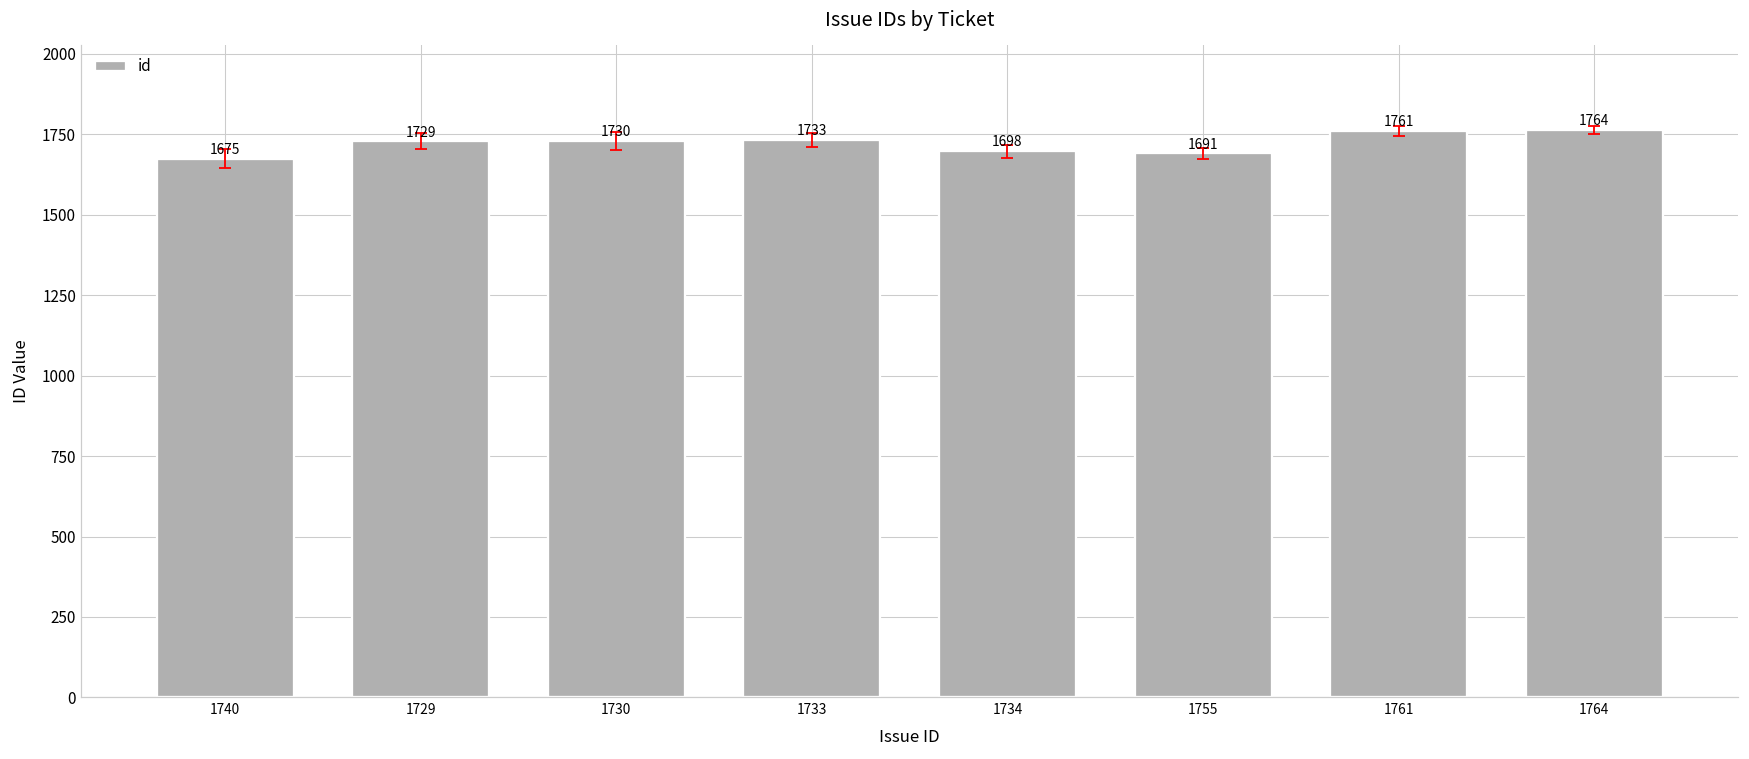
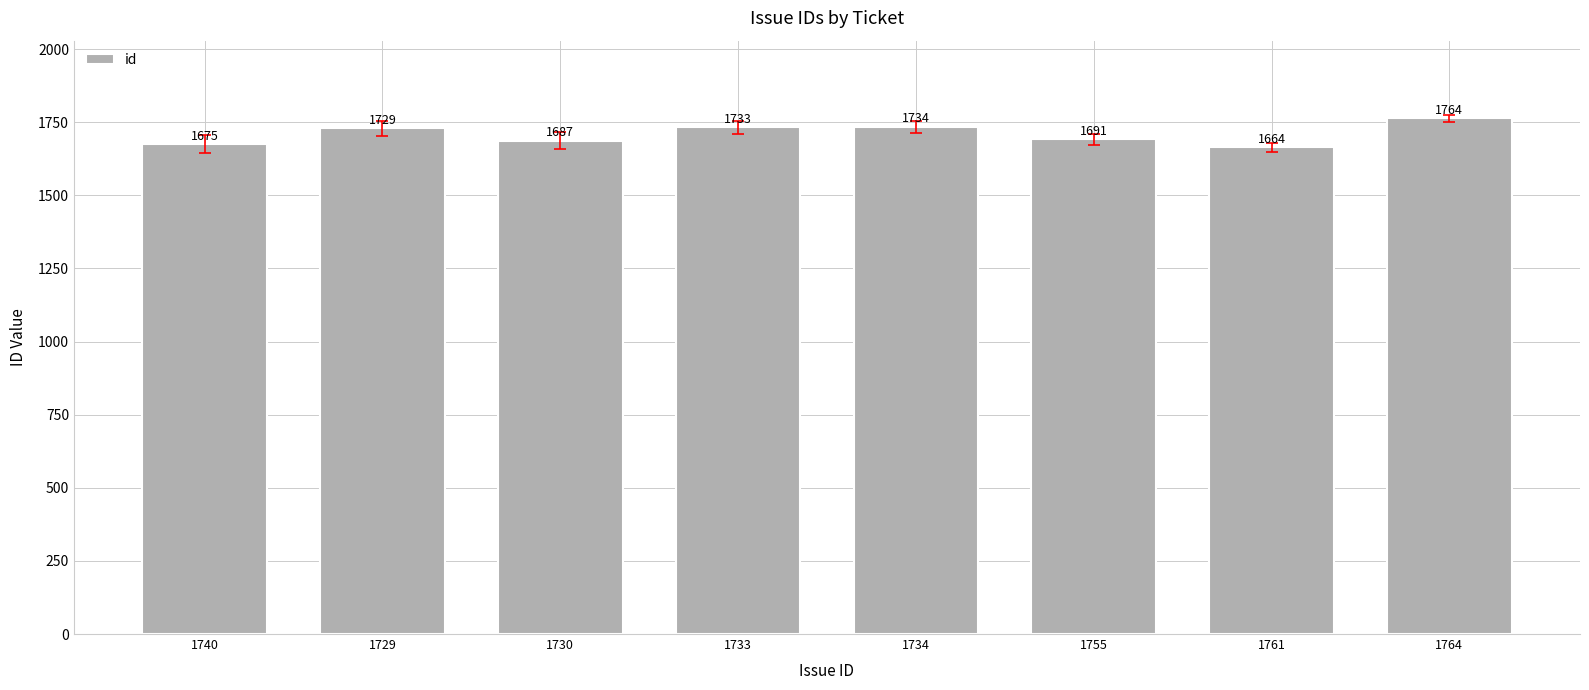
id, 1730: 1730 -> 1687
id, 1734: 1698 -> 1734
id, 1761: 1761 -> 1664
